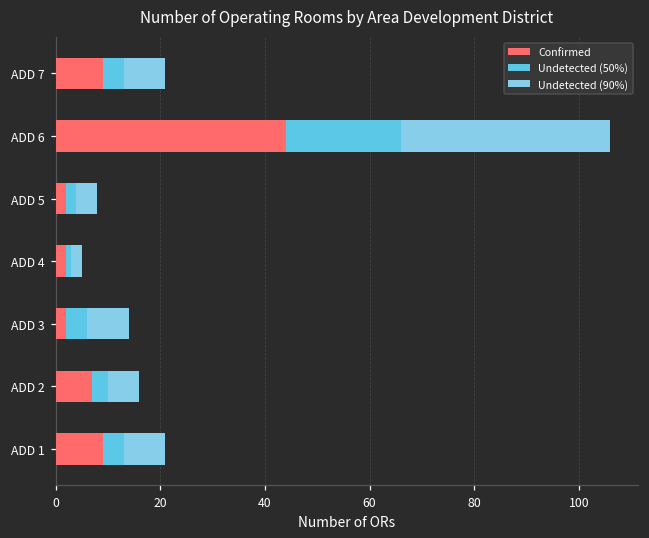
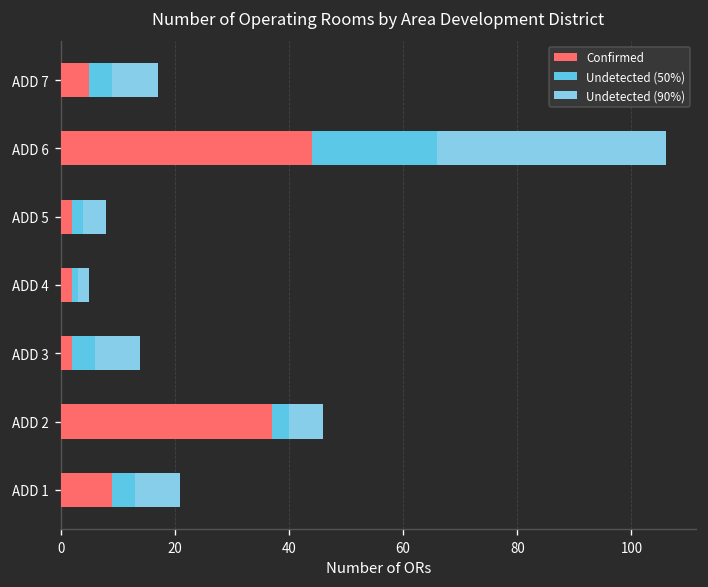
Confirmed, ADD 7: 9 -> 5
Confirmed, ADD 2: 7 -> 37
